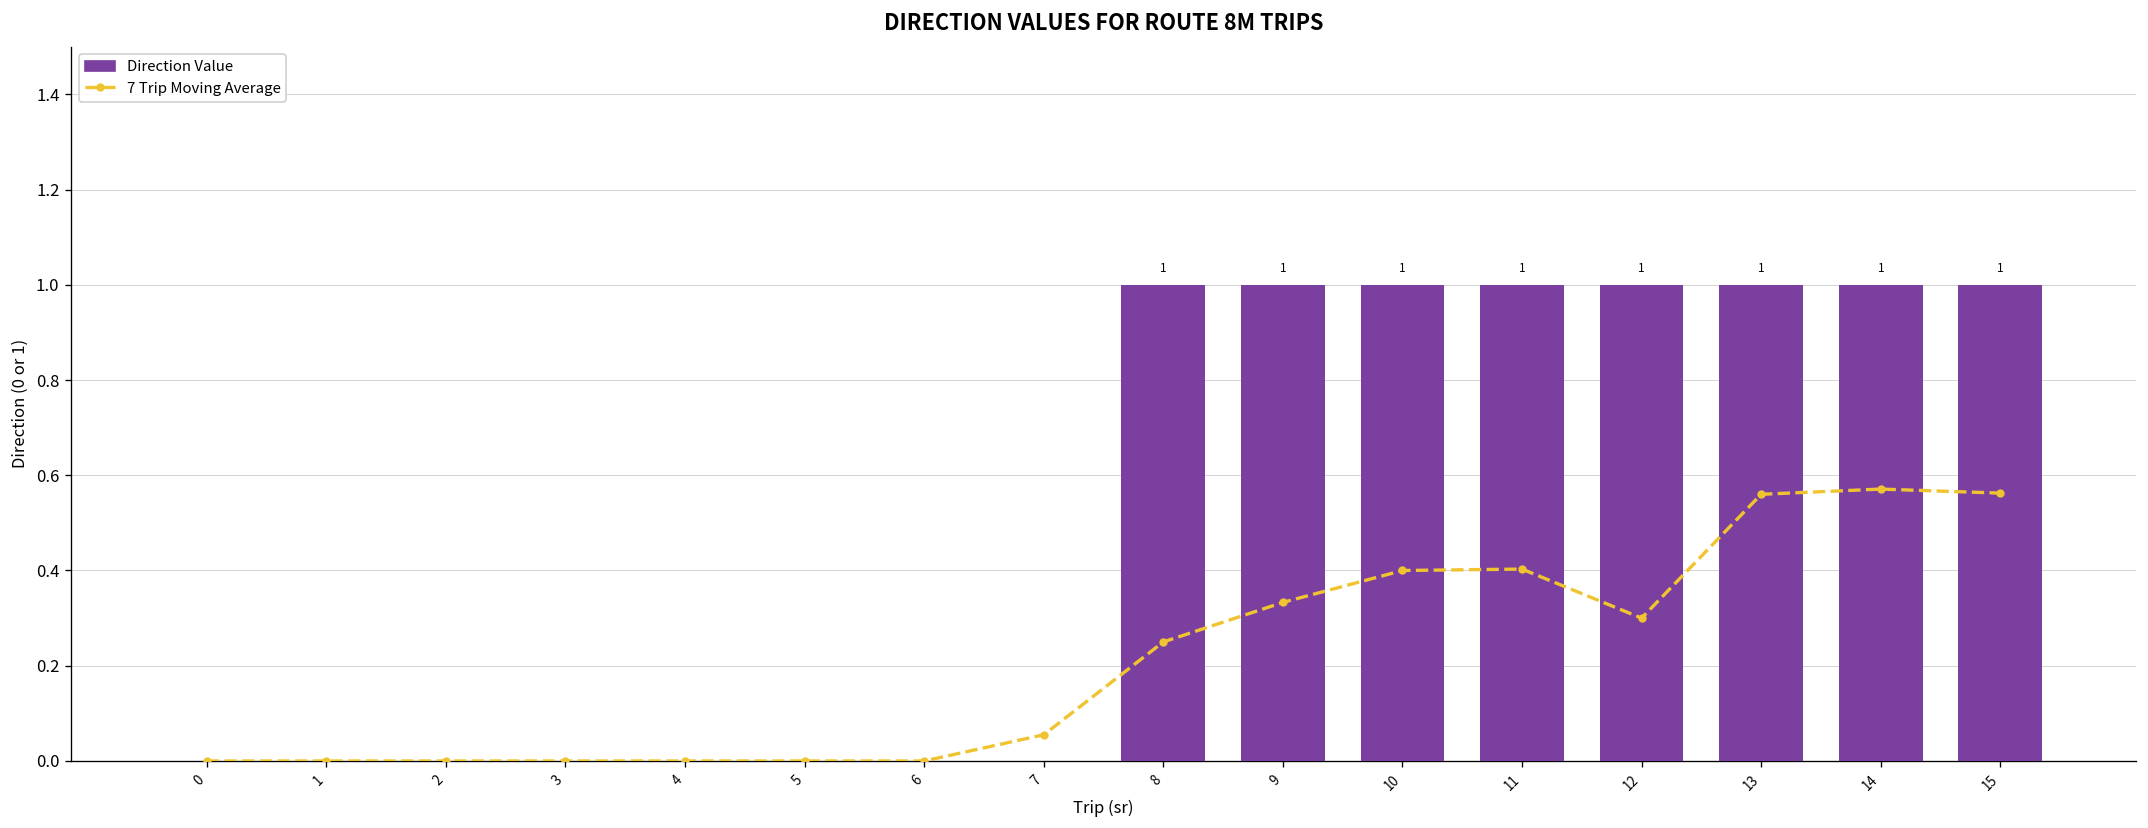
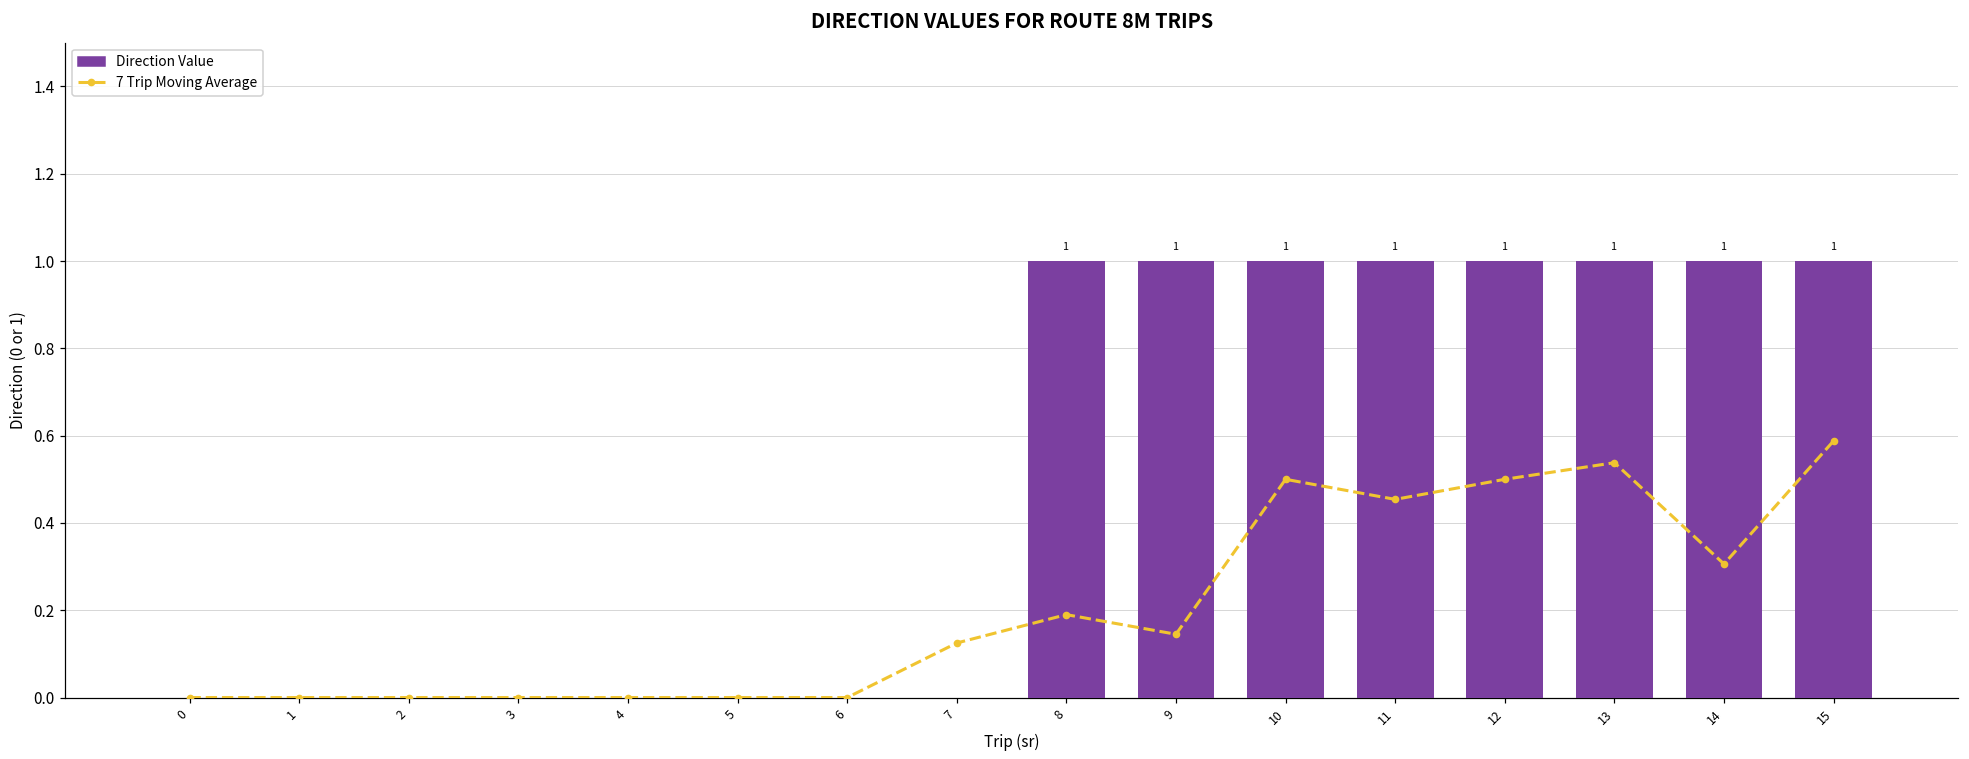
7 Trip Moving Average, 7: 0.06 -> 0.13
7 Trip Moving Average, 8: 0.25 -> 0.19
7 Trip Moving Average, 9: 0.33 -> 0.15
7 Trip Moving Average, 10: 0.4 -> 0.5
7 Trip Moving Average, 11: 0.40 -> 0.45
7 Trip Moving Average, 12: 0.3 -> 0.5
7 Trip Moving Average, 13: 0.56 -> 0.54
7 Trip Moving Average, 14: 0.57 -> 0.31
7 Trip Moving Average, 15: 0.56 -> 0.59
